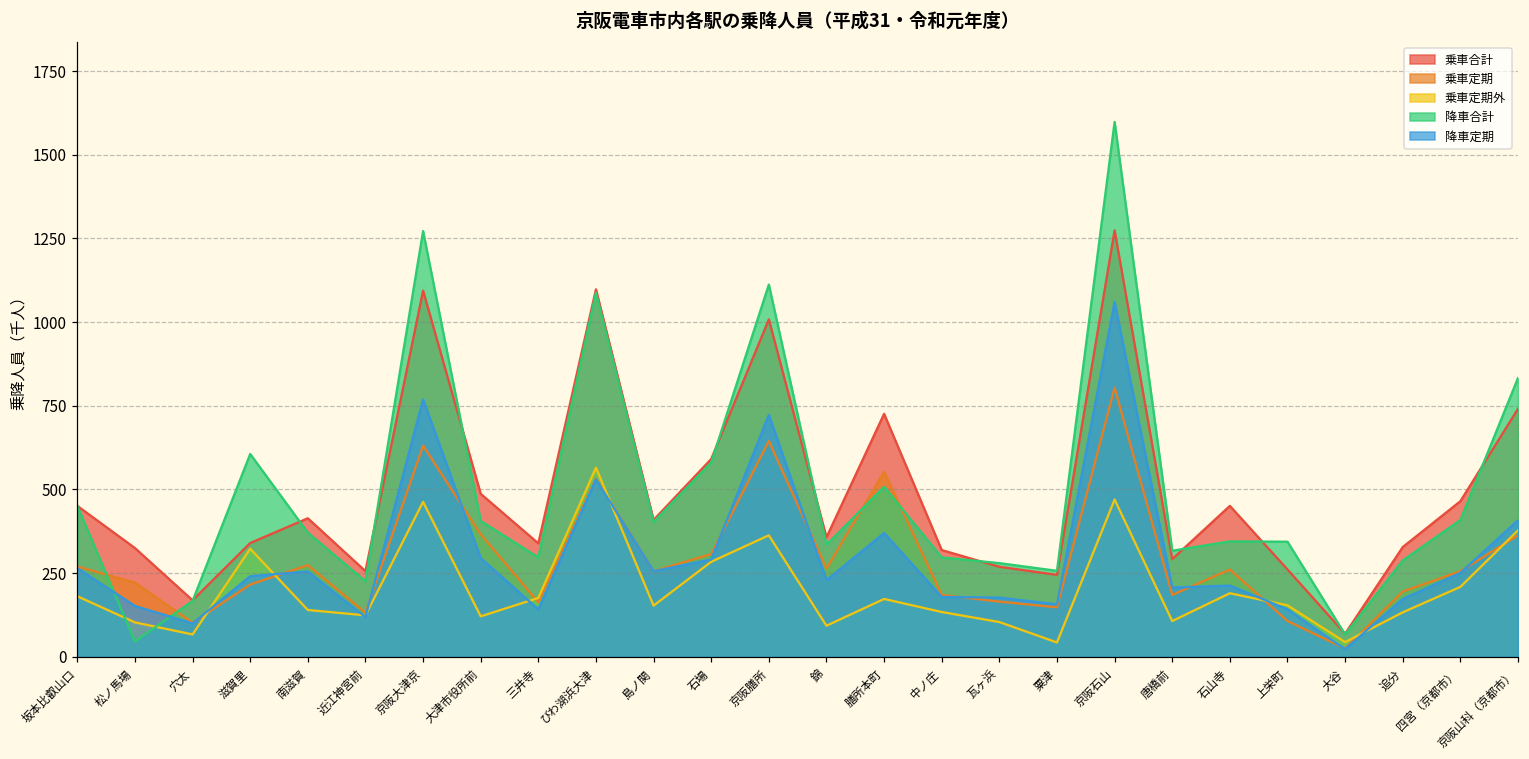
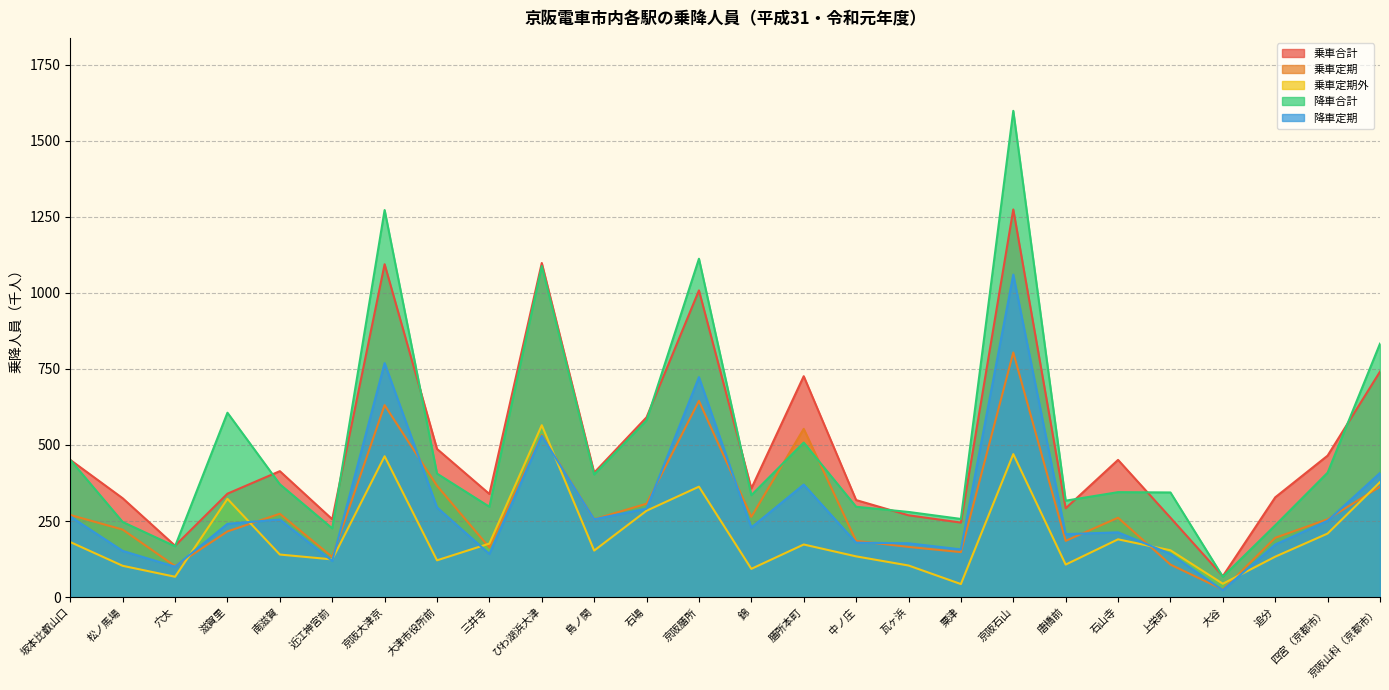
降車合計, 松ノ馬場: 50 -> 250
降車合計, 追分: 290 -> 240
